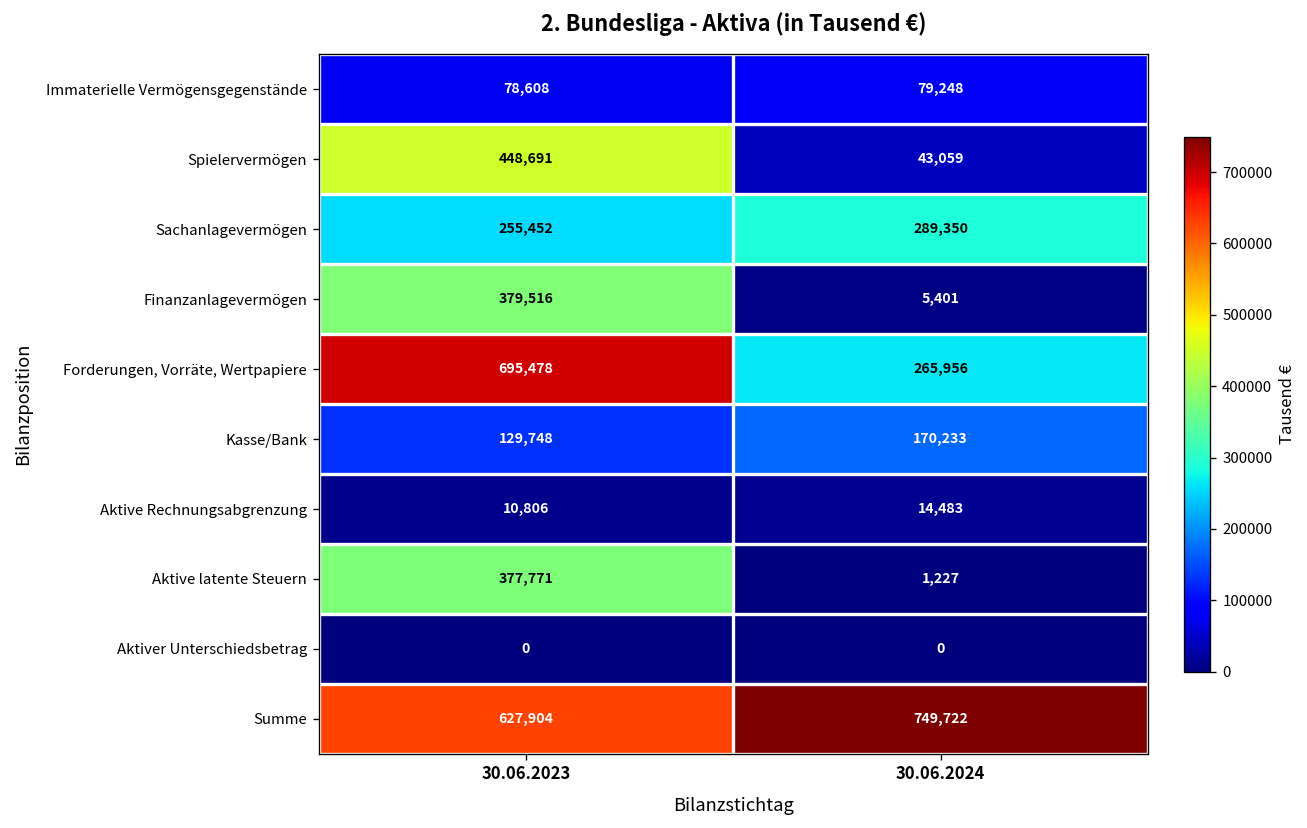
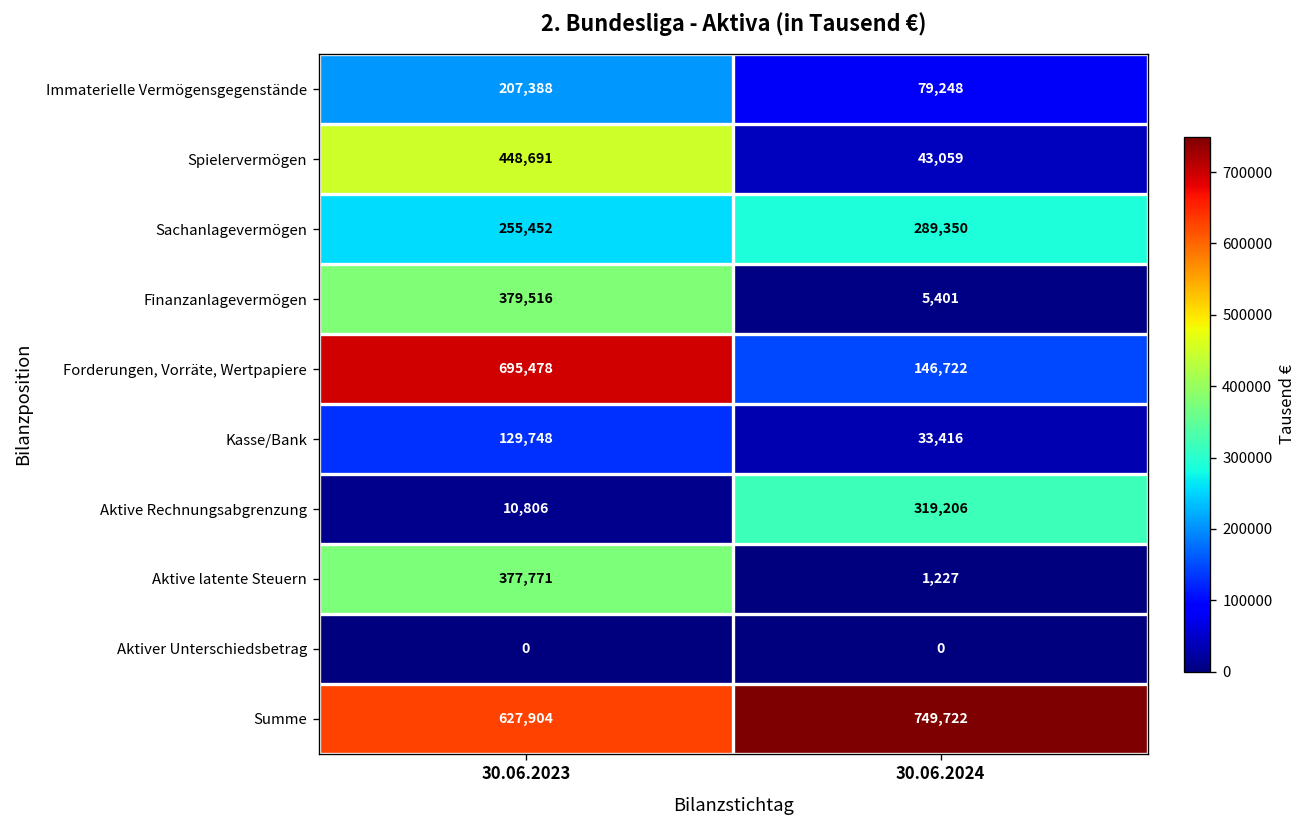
Immaterielle Vermögensgegenstände, 30.06.2023: 78,608 -> 207,388
Forderungen, Vorräte, Wertpapiere, 30.06.2024: 265,956 -> 146,722
Kasse/Bank, 30.06.2024: 170,233 -> 33,416
Aktive Rechnungsabgrenzung, 30.06.2024: 14,483 -> 319,206
